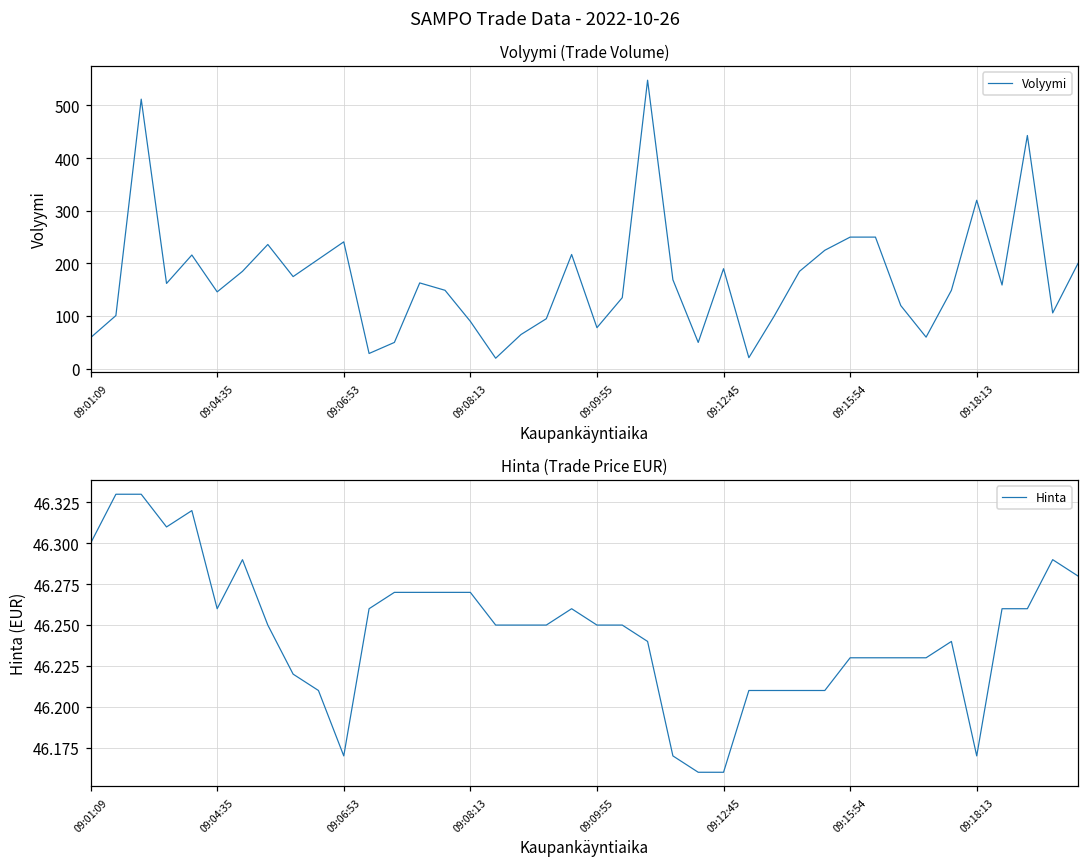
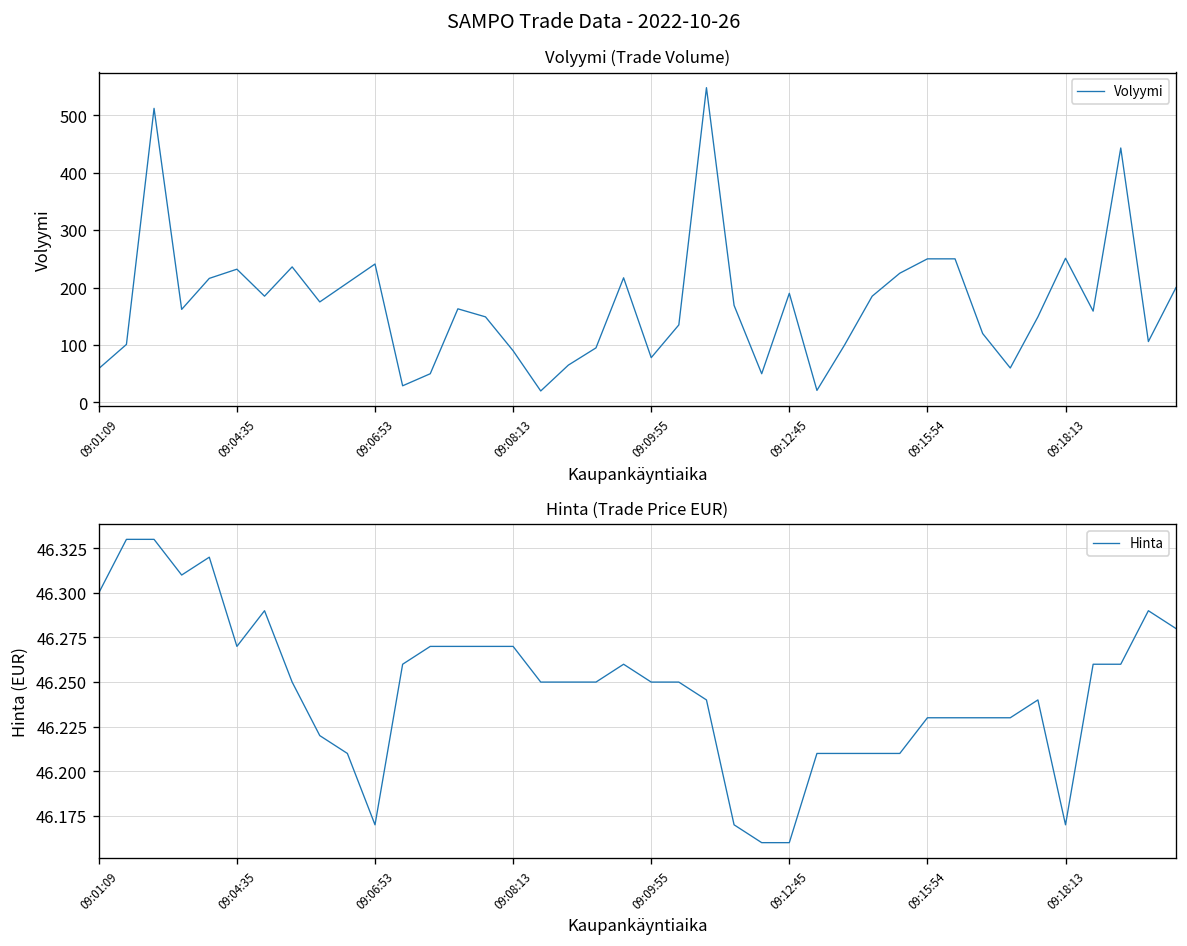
Volyymi (Trade Volume), 09:04:35: 150 -> 230
Volyymi (Trade Volume), 09:18:13: 320 -> 250
Hinta (Trade Price EUR), 09:04:35: 46.26 -> 46.27
